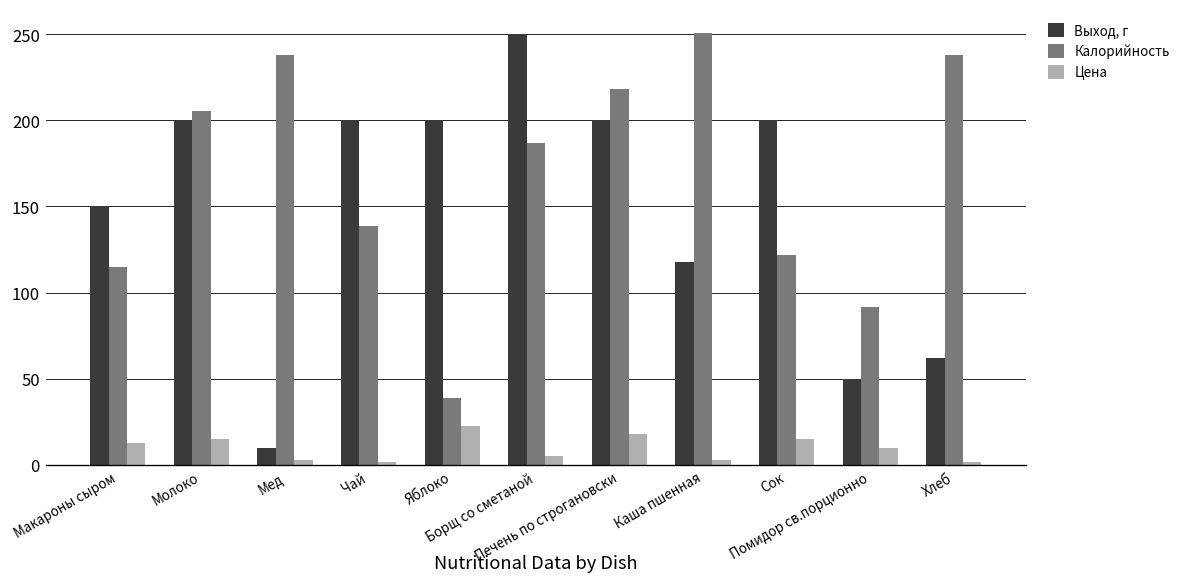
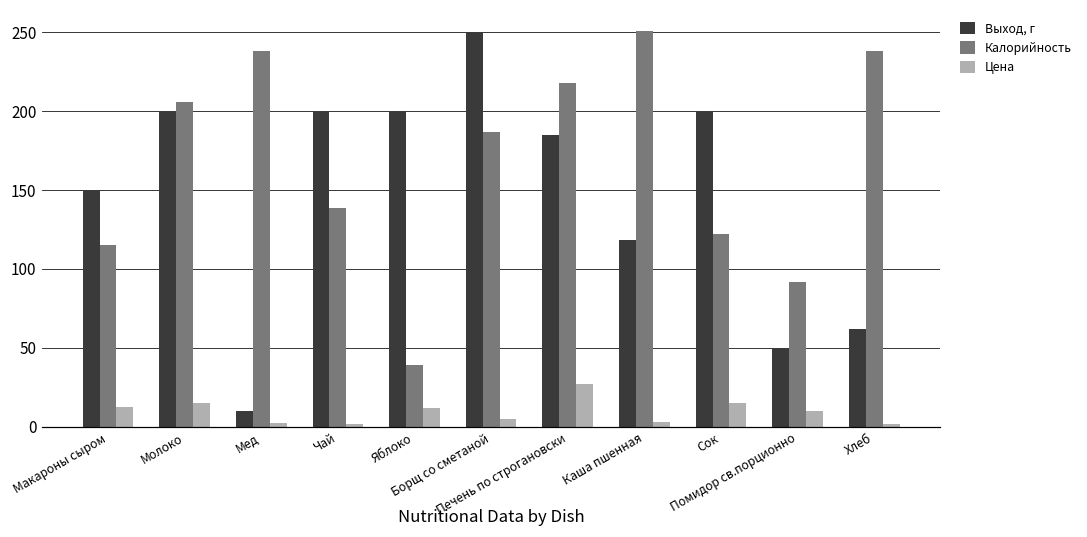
Цена, Яблоко: 23 -> 12
Выход, г, Печень по строгановски: 200 -> 185
Цена, Печень по строгановски: 18 -> 27
